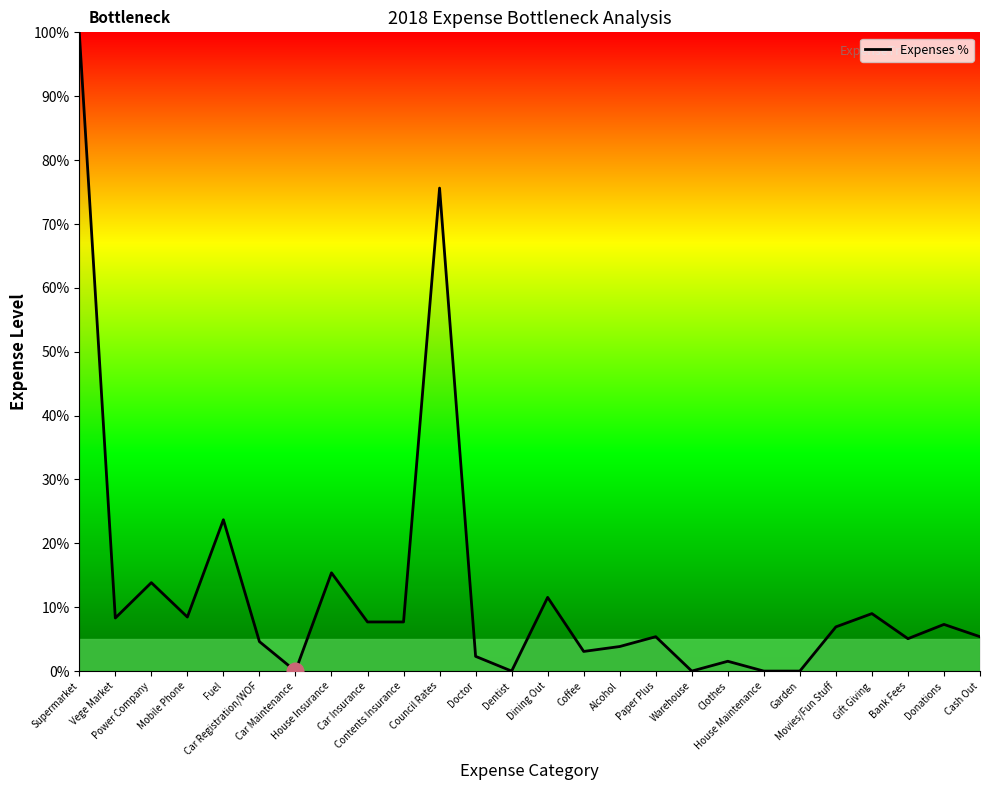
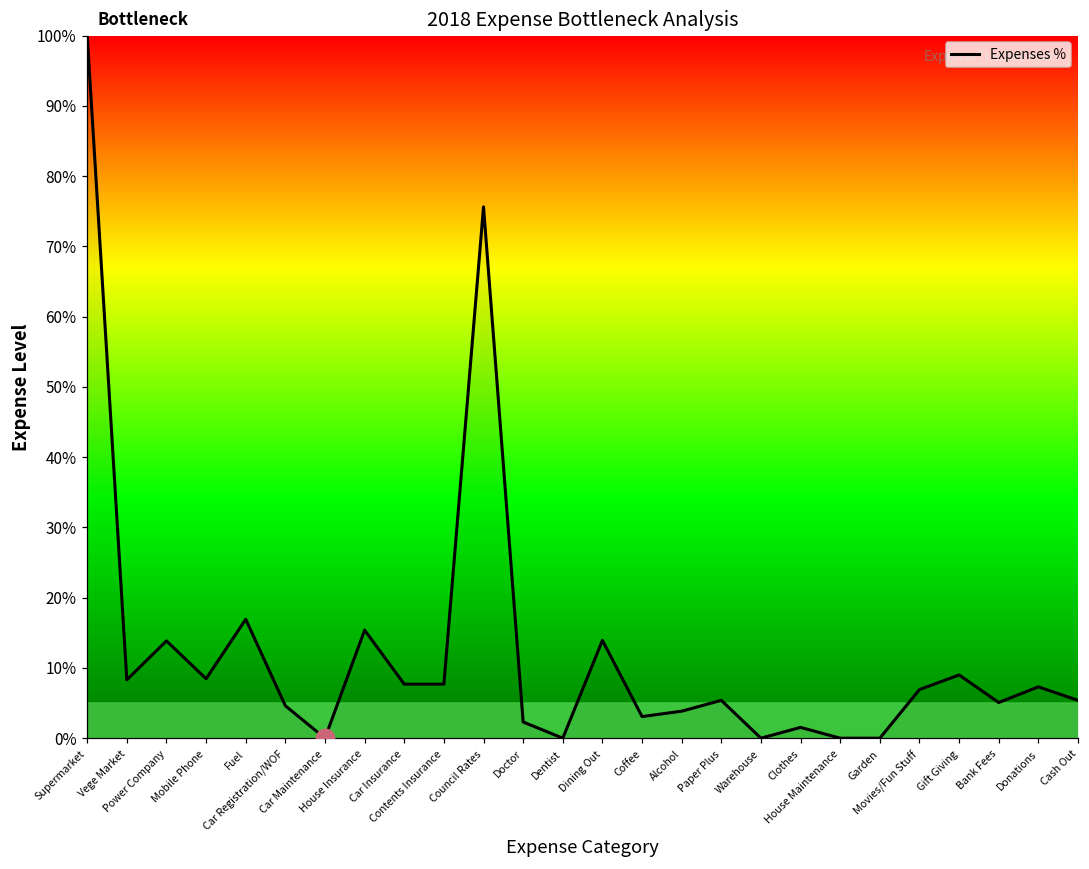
Expenses %, Fuel: 24% -> 17%
Expenses %, Dining Out: 12% -> 14%
